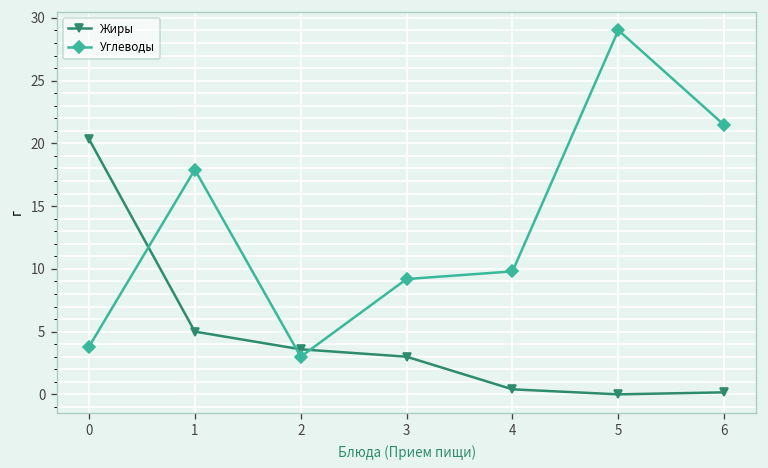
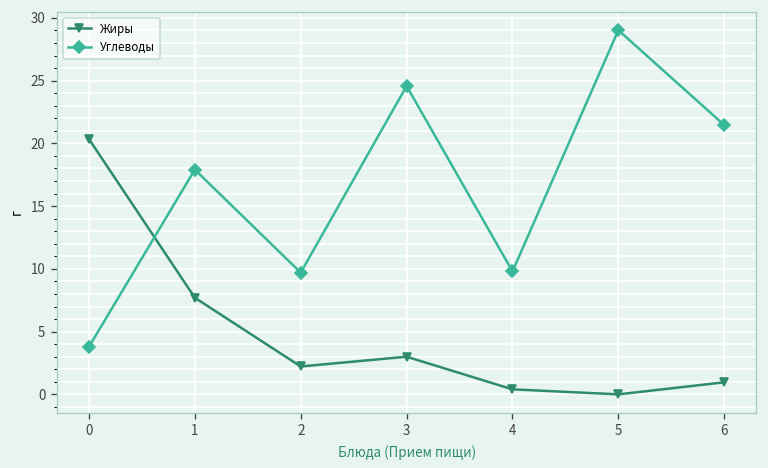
Жиры, 1: 5.0 -> 7.7
Жиры, 2: 3.6 -> 2.2
Углеводы, 2: 3.0 -> 9.7
Углеводы, 3: 9.2 -> 24.6
Жиры, 6: 0.2 -> 1.0
